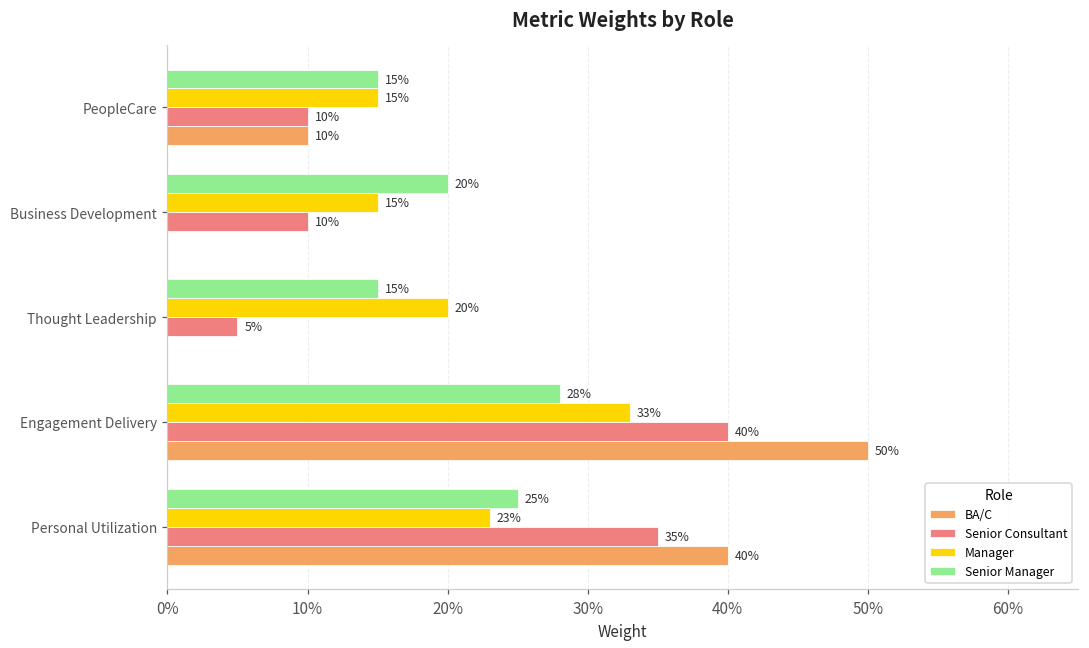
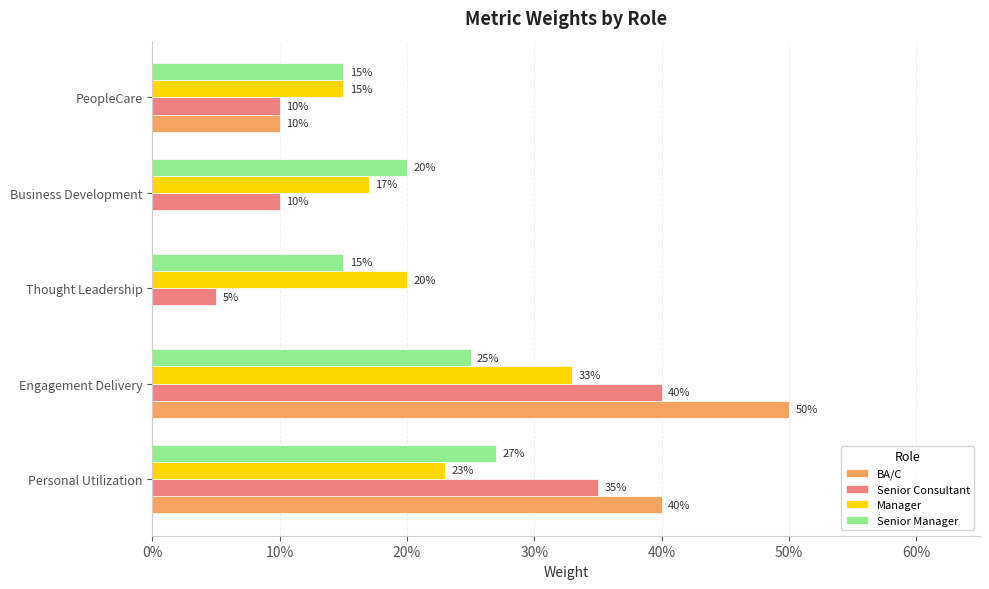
Manager, Business Development: 15% -> 17%
Senior Manager, Engagement Delivery: 28% -> 25%
Senior Manager, Personal Utilization: 25% -> 27%
